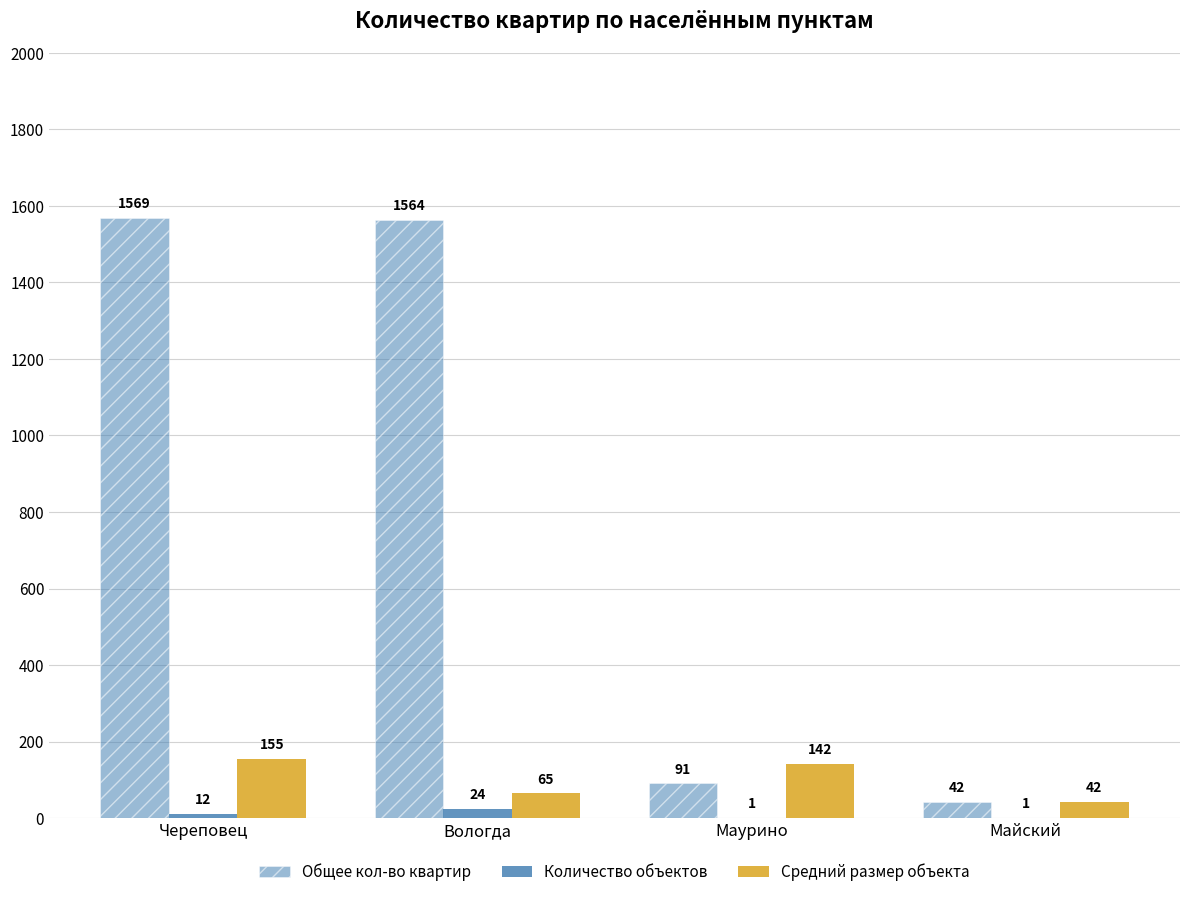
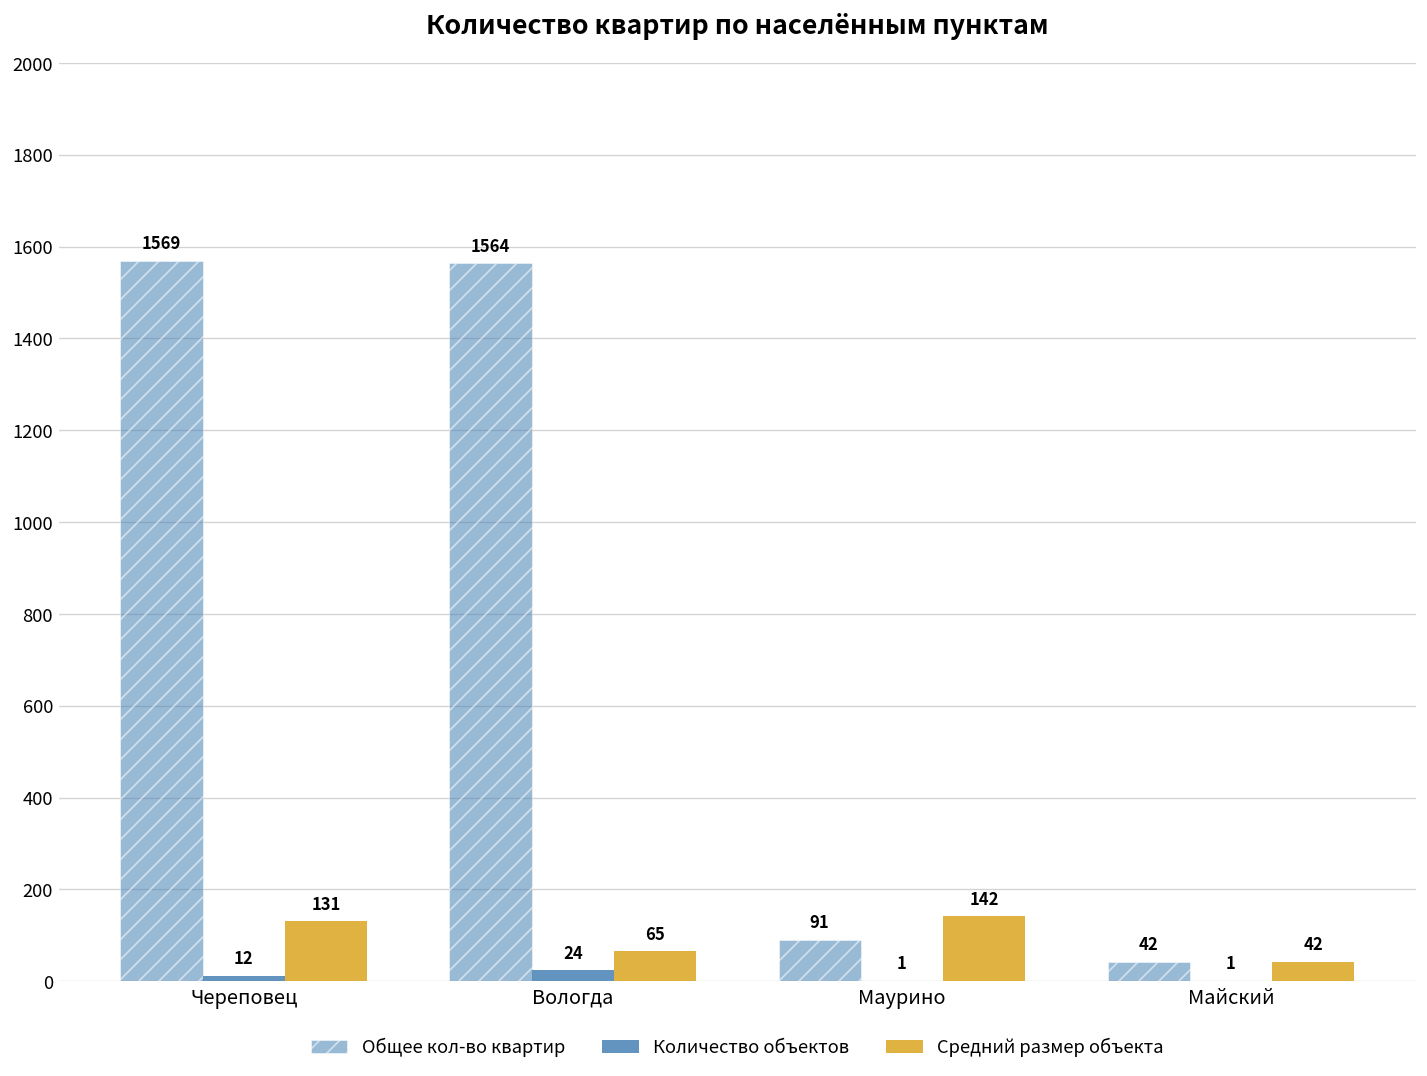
Средний размер объекта, Череповец: 155 -> 131
